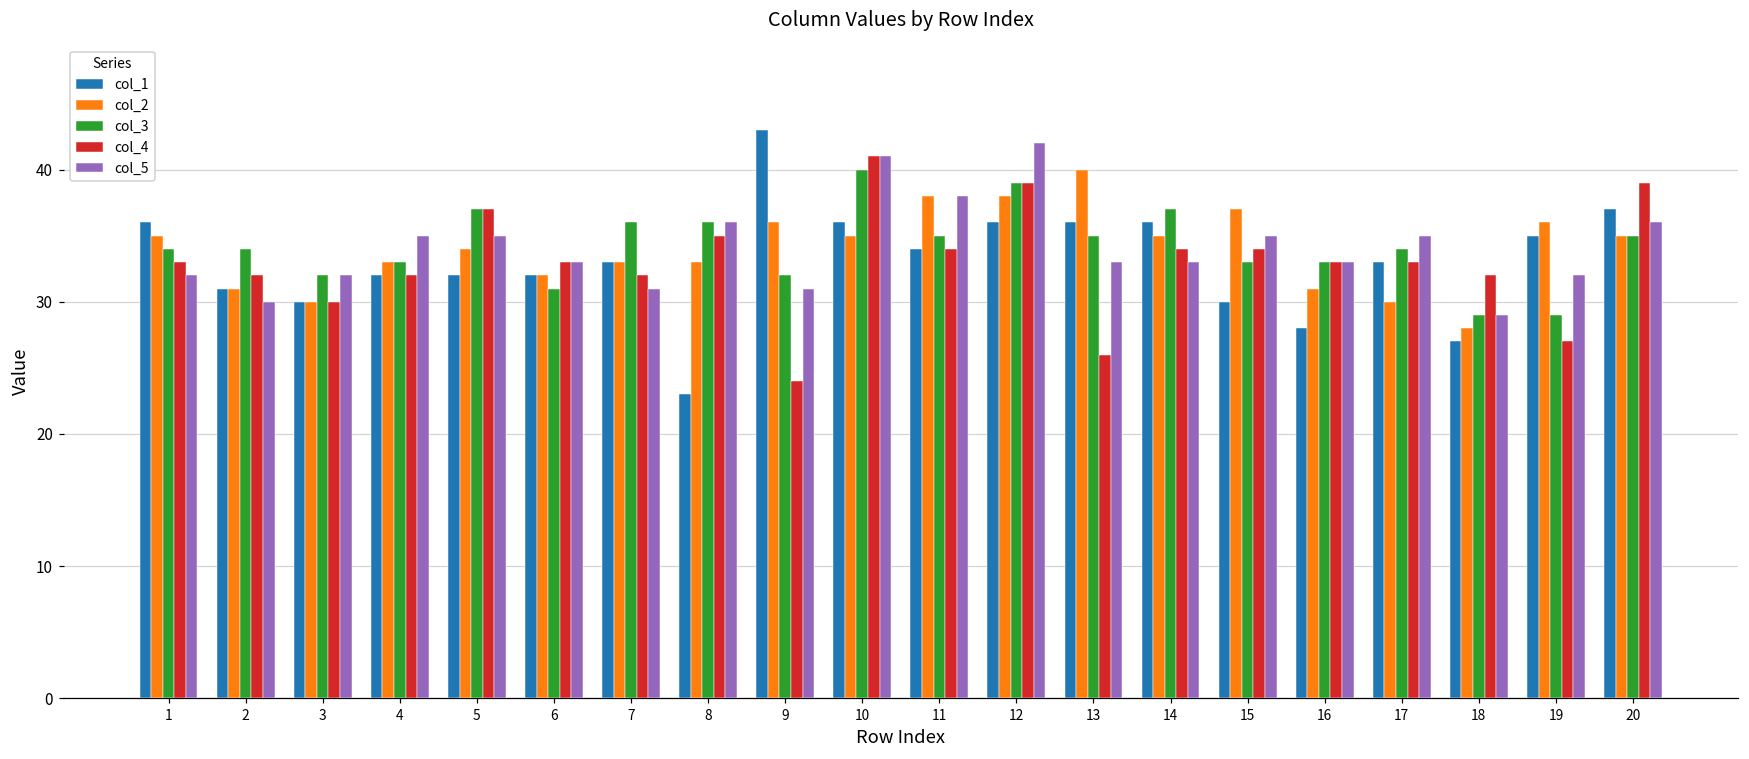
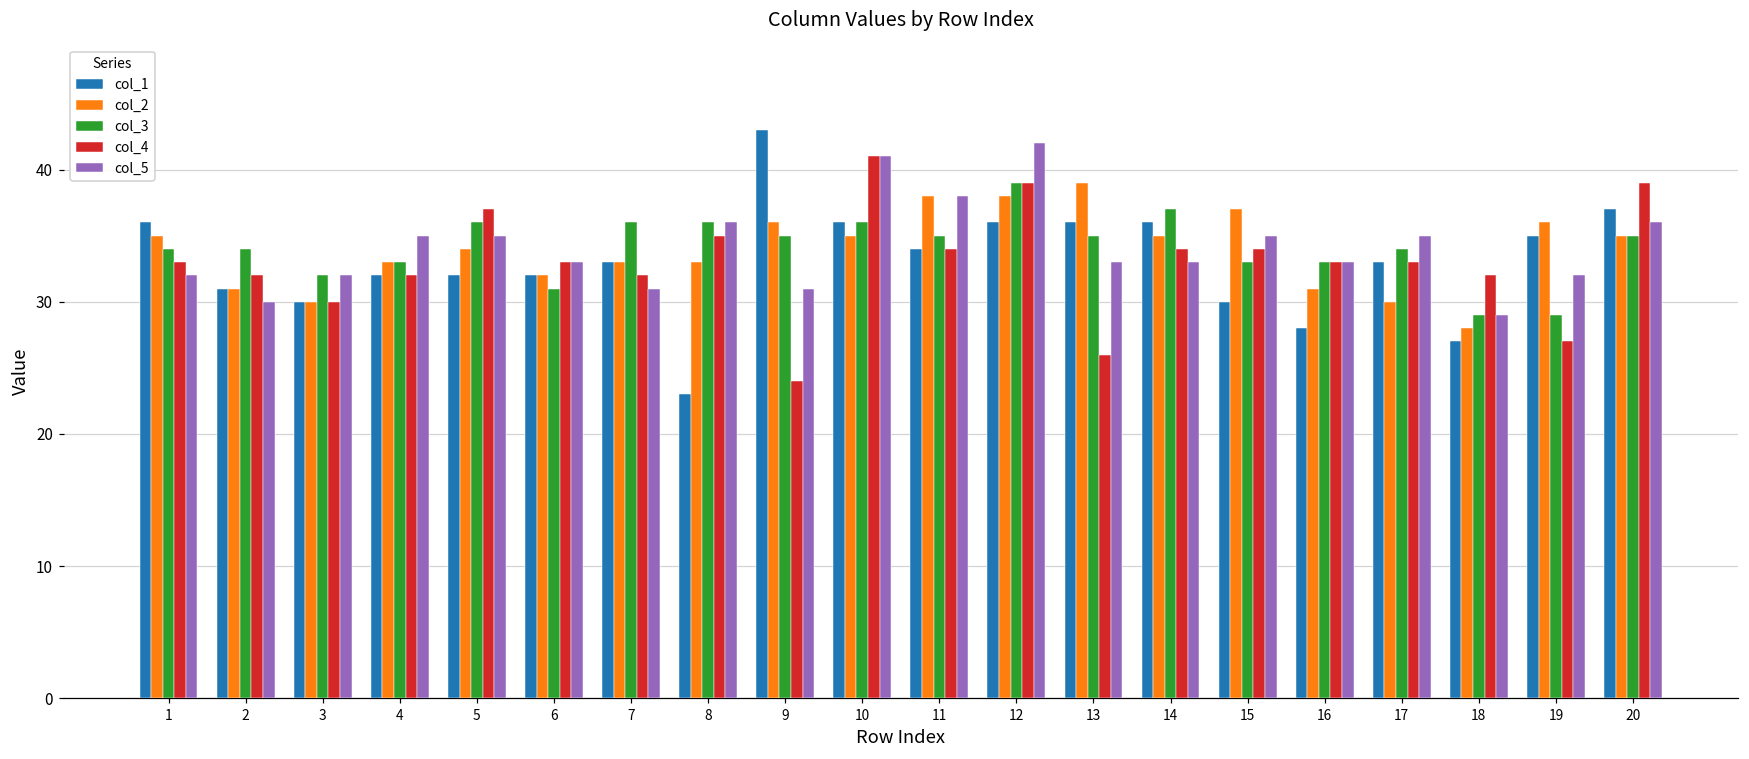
col_3, 5: 37 -> 36
col_3, 9: 32 -> 35
col_3, 10: 40 -> 36
col_2, 13: 40 -> 39
